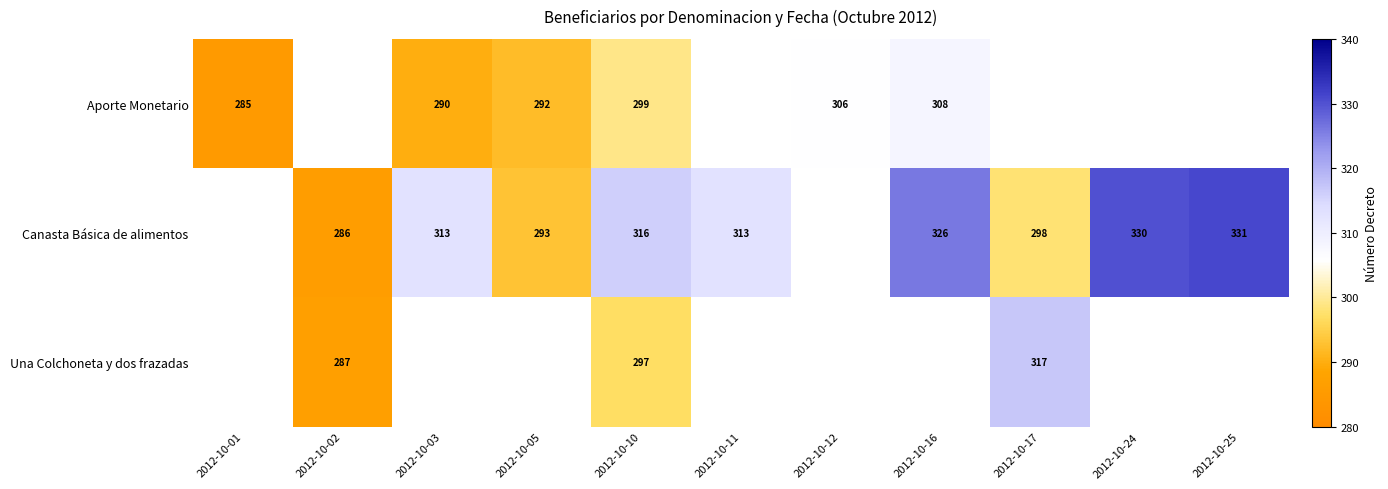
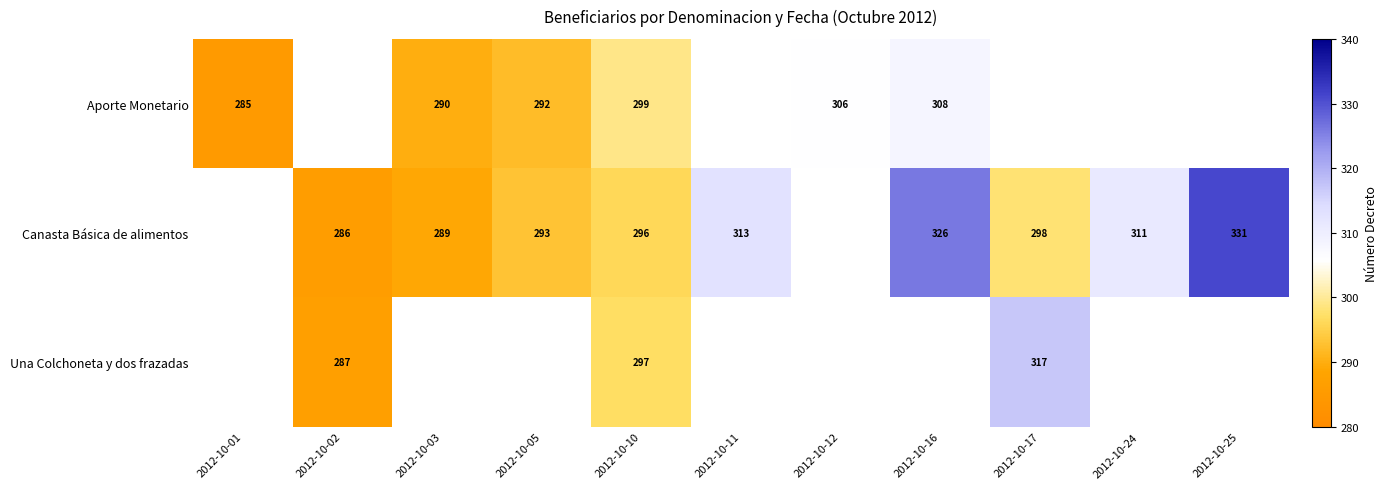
Canasta Básica de alimentos, 2012-10-03: 313 -> 289
Canasta Básica de alimentos, 2012-10-10: 316 -> 296
Canasta Básica de alimentos, 2012-10-24: 330 -> 311
